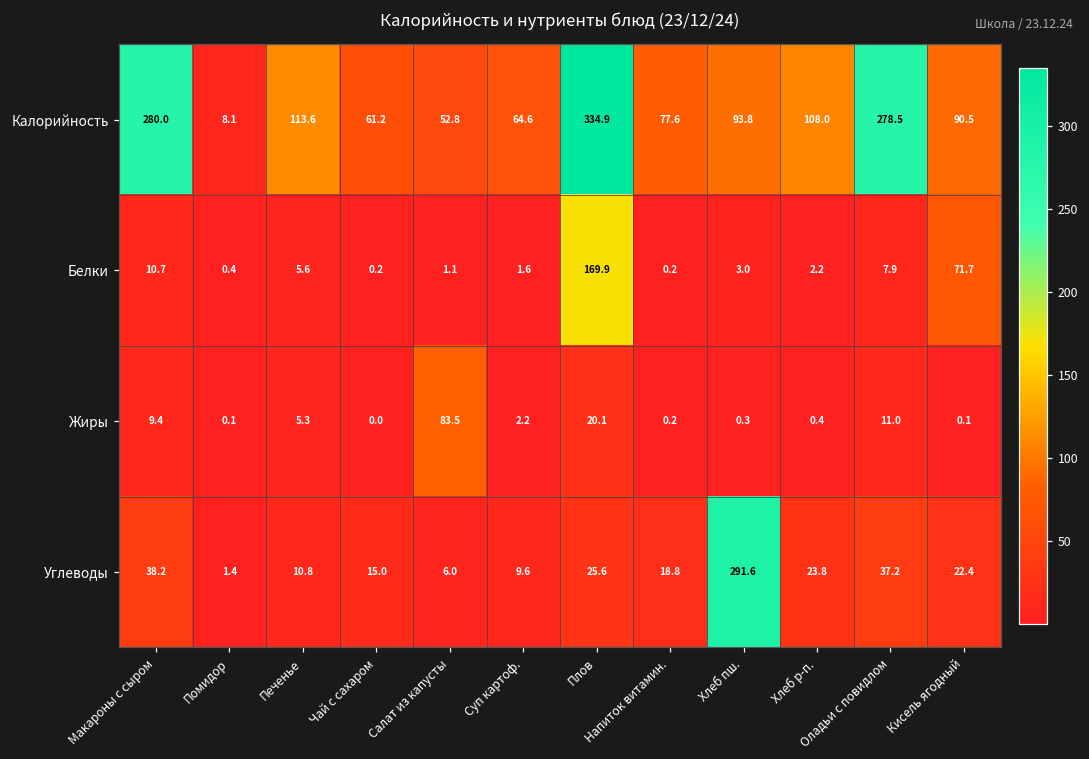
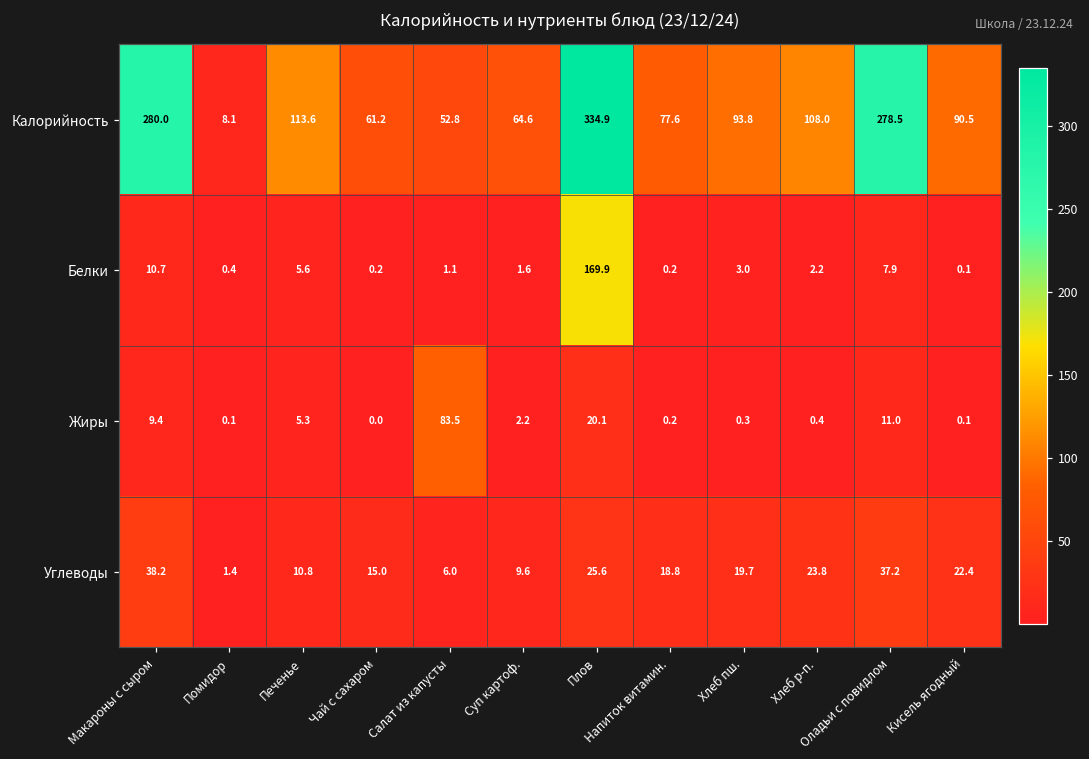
Белки, Кисель ягодный: 71.7 -> 0.1
Углеводы, Хлеб пш.: 291.6 -> 19.7
